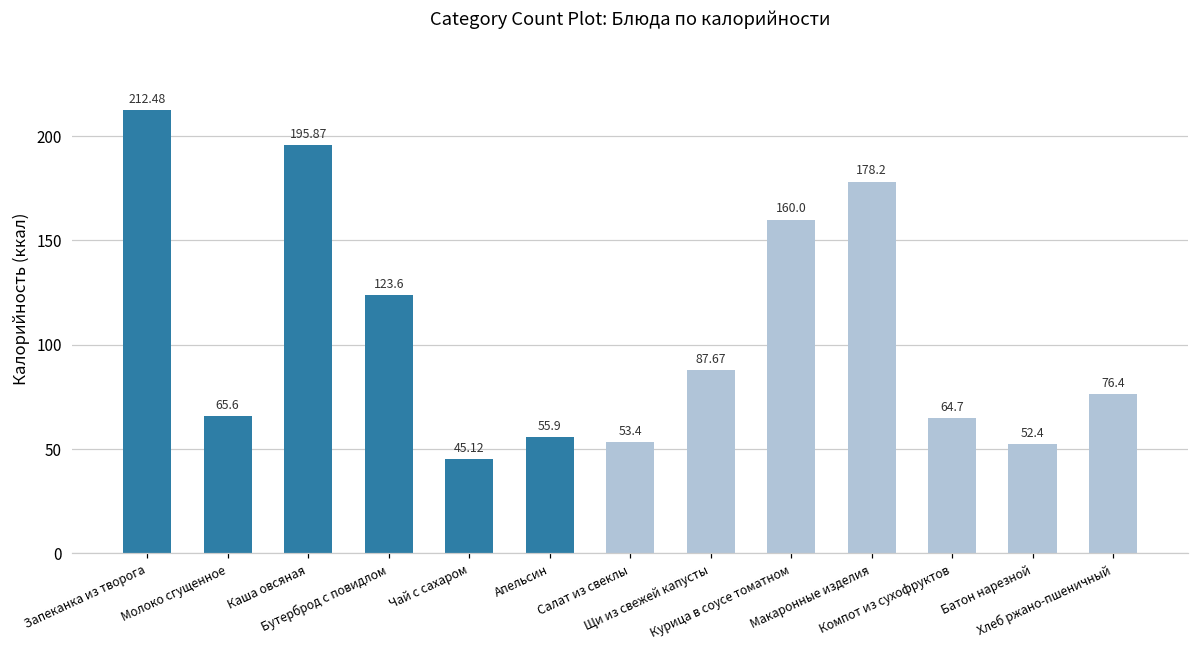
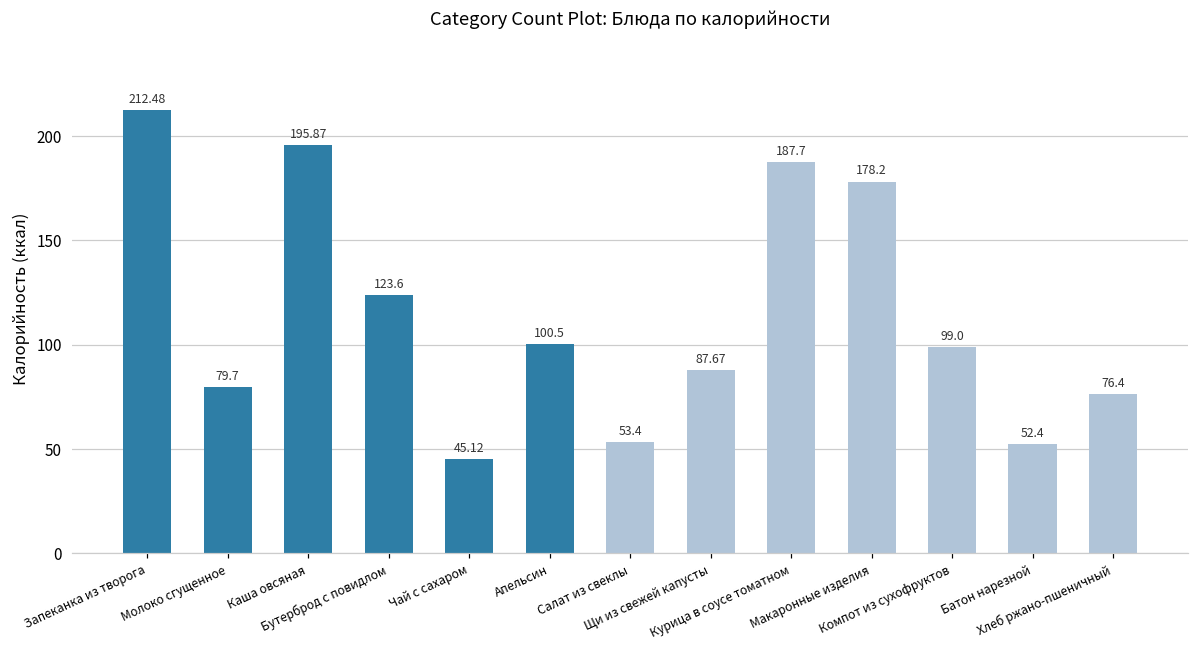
Молоко сгущенное: 65.6 -> 79.7
Апельсин: 55.9 -> 100.5
Курица в соусе томатном: 160.0 -> 187.7
Компот из сухофруктов: 64.7 -> 99.0
